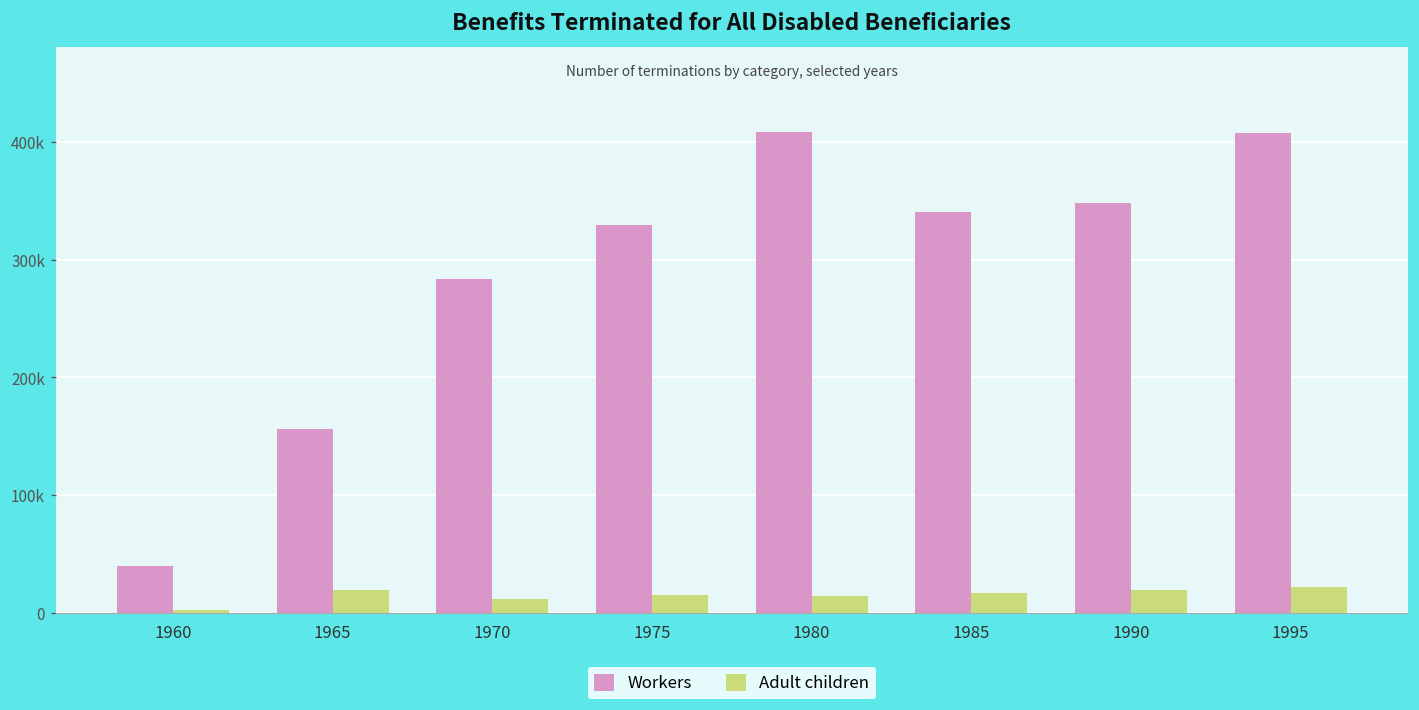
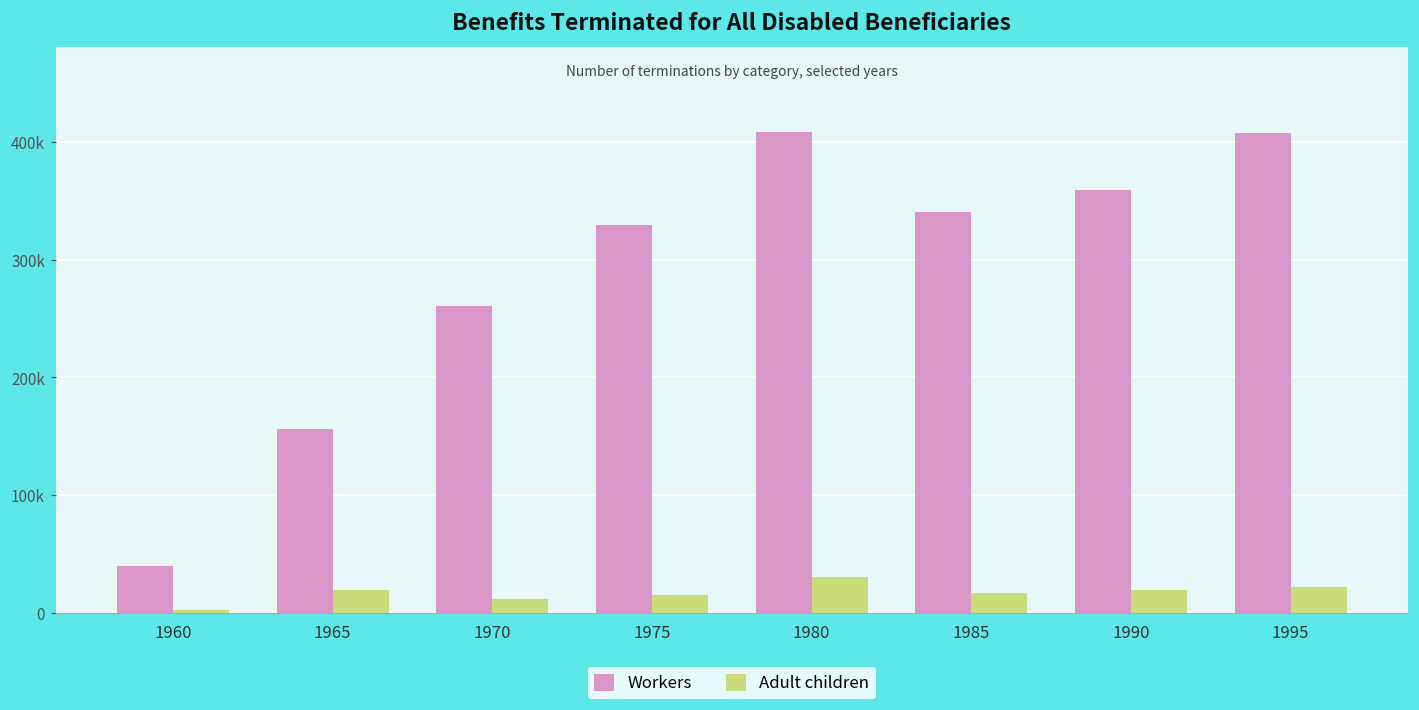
Workers, 1970: 284000 -> 260000
Adult children, 1980: 15000 -> 31000
Workers, 1990: 348000 -> 359000
